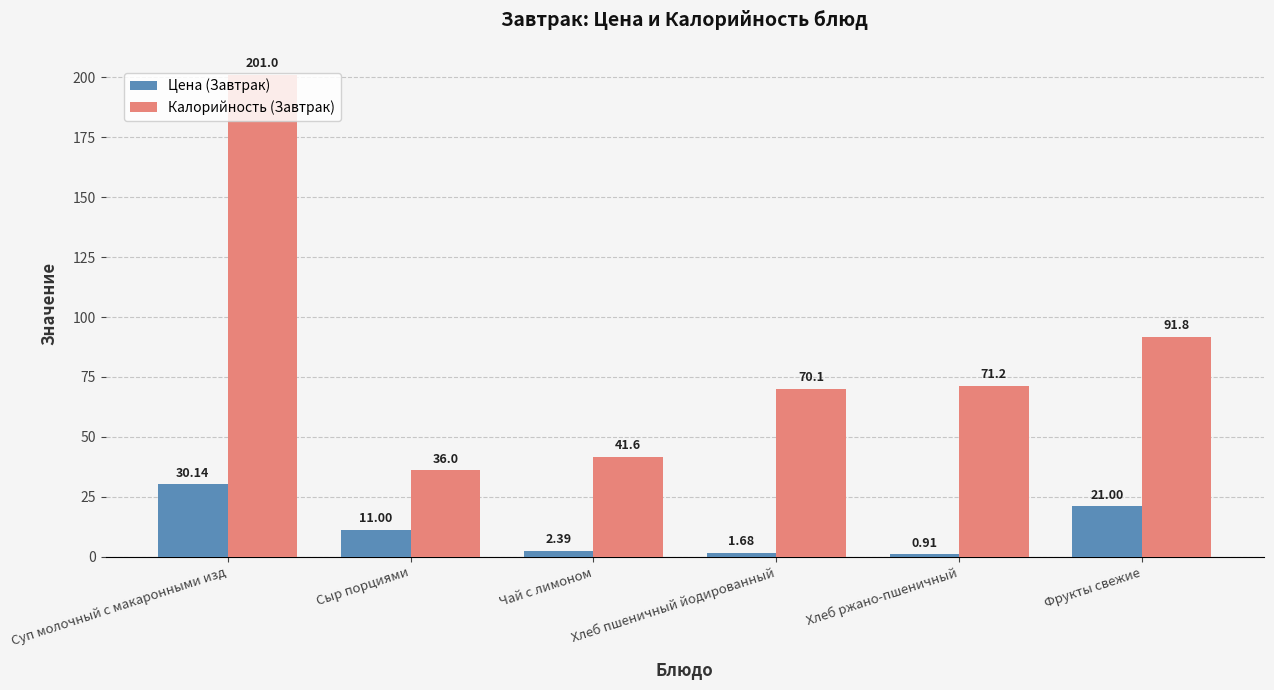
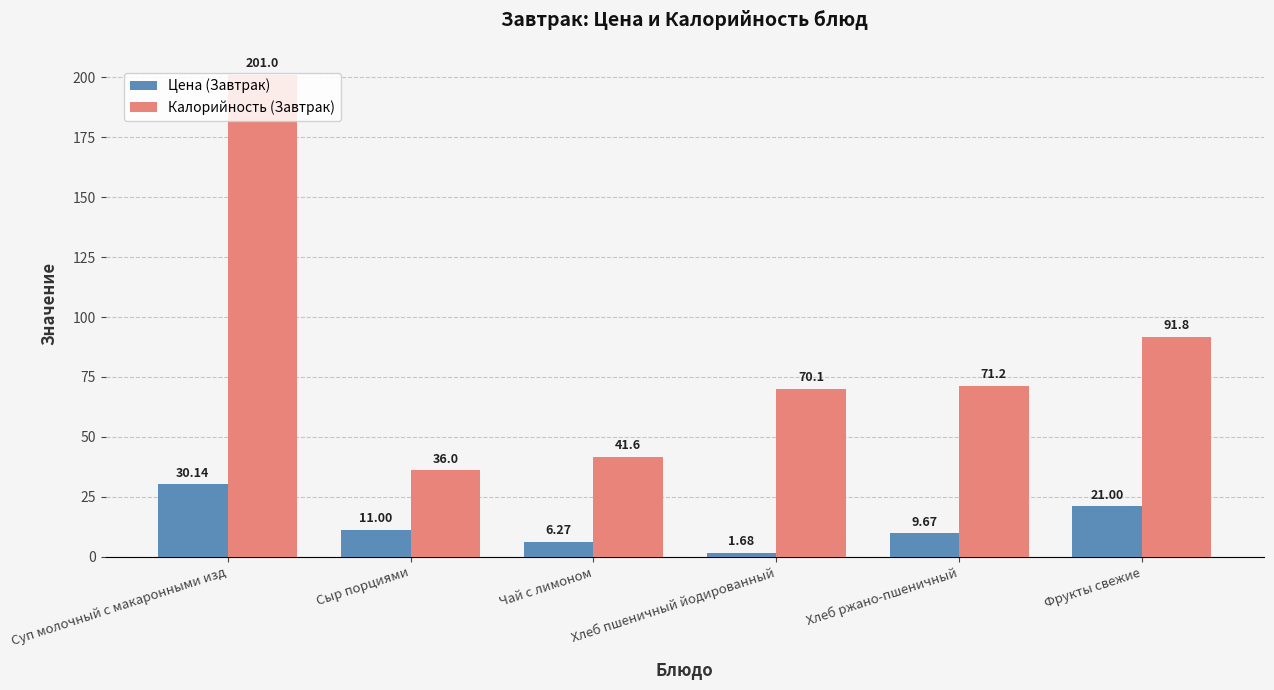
Цена (Завтрак), Чай с лимоном: 2.39 -> 6.27
Цена (Завтрак), Хлеб ржано-пшеничный: 0.91 -> 9.67
